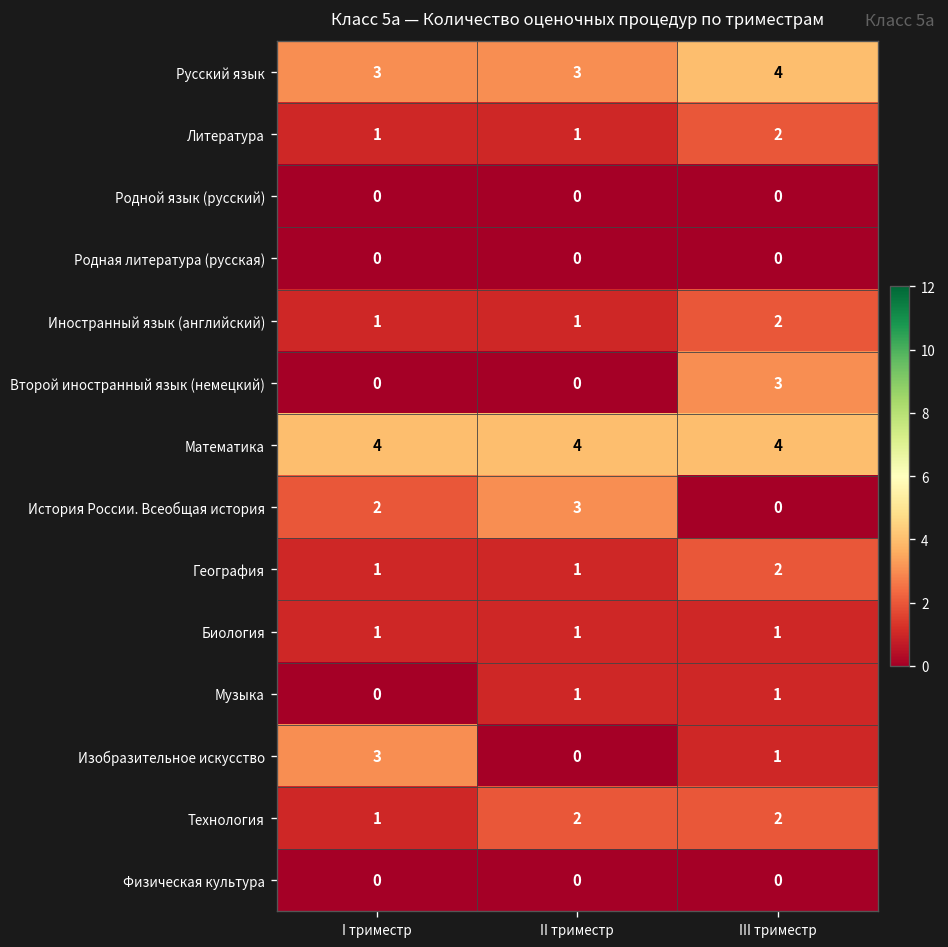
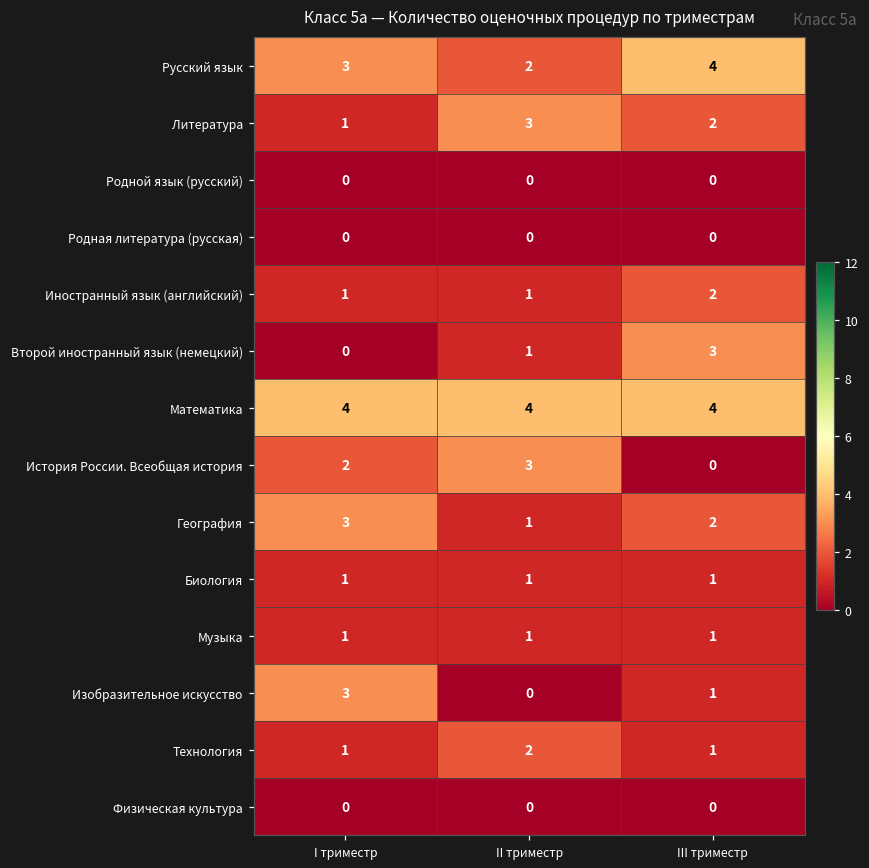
Русский язык, II триместр: 3 -> 2
Литература, II триместр: 1 -> 3
Второй иностранный язык (немецкий), II триместр: 0 -> 1
География, I триместр: 1 -> 3
Музыка, I триместр: 0 -> 1
Технология, III триместр: 2 -> 1
